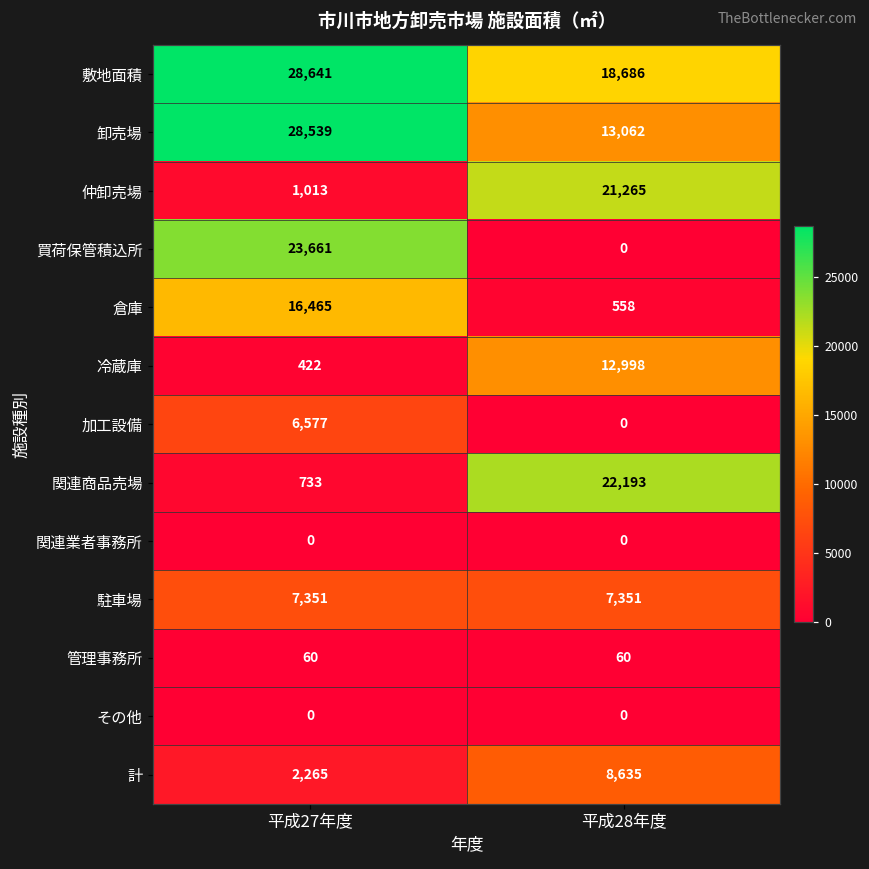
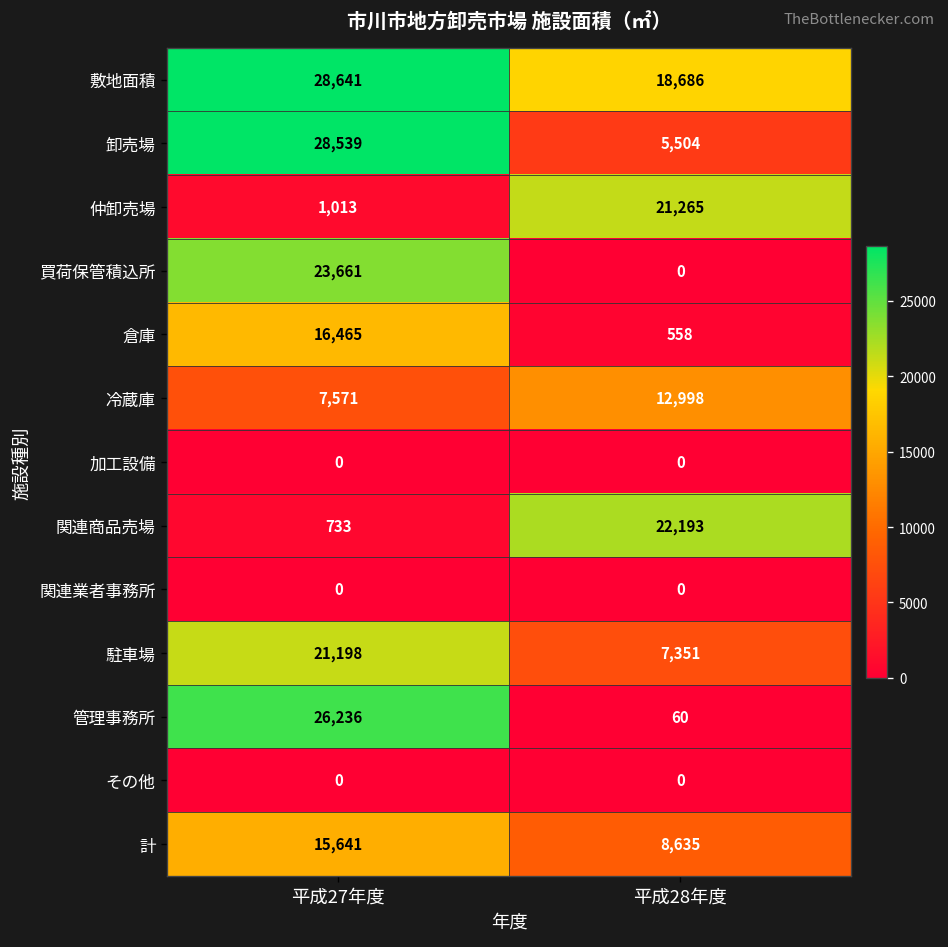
卸売場, 平成28年度: 13,062 -> 5,504
冷蔵庫, 平成27年度: 422 -> 7,571
加工設備, 平成27年度: 6,577 -> 0
駐車場, 平成27年度: 7,351 -> 21,198
管理事務所, 平成27年度: 60 -> 26,236
計, 平成27年度: 2,265 -> 15,641
